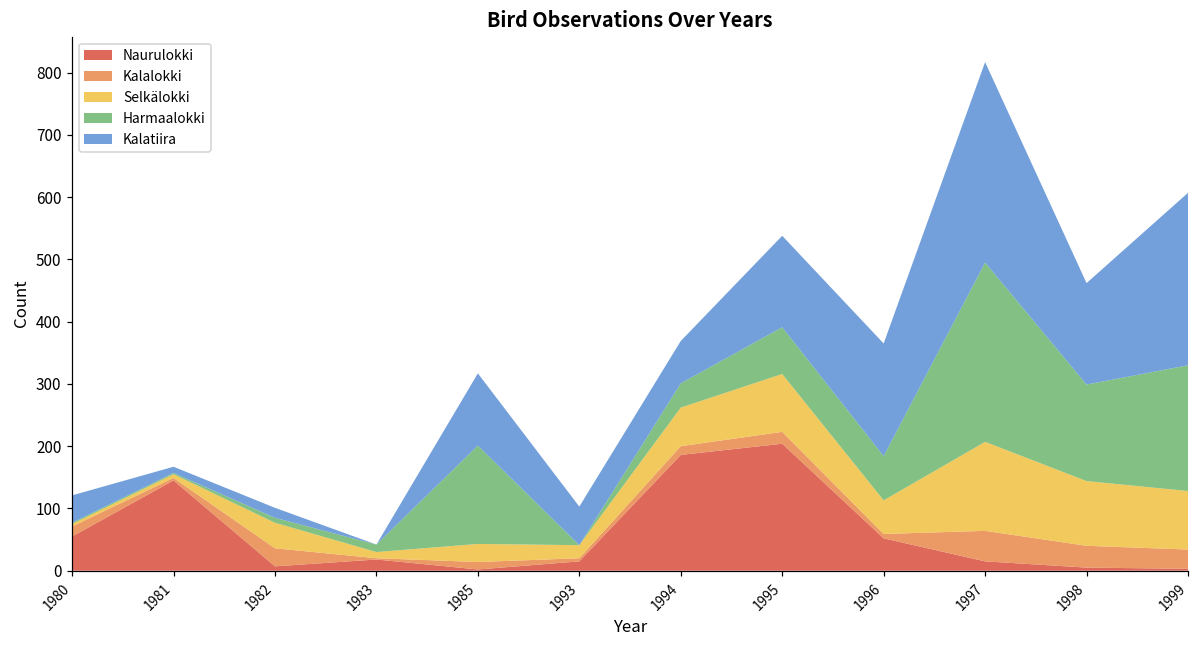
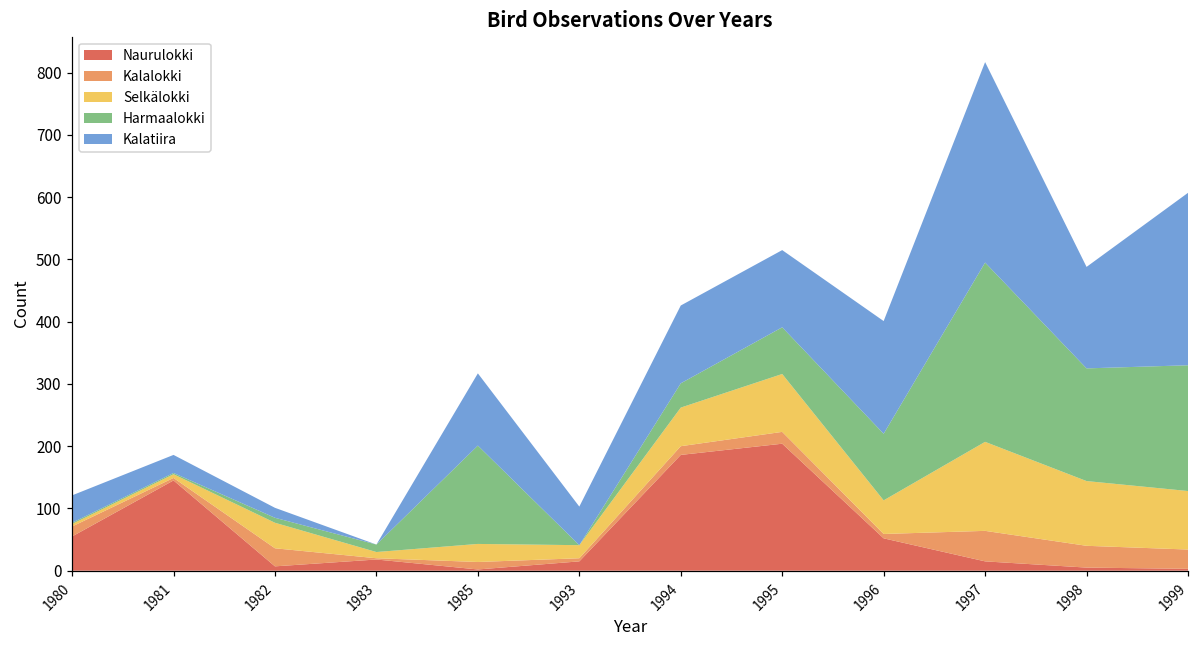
Kalatiira, 1981: 10 -> 30
Kalatiira, 1994: 70 -> 130
Kalatiira, 1995: 150 -> 120
Harmaalokki, 1996: 70 -> 110
Harmaalokki, 1998: 160 -> 180
